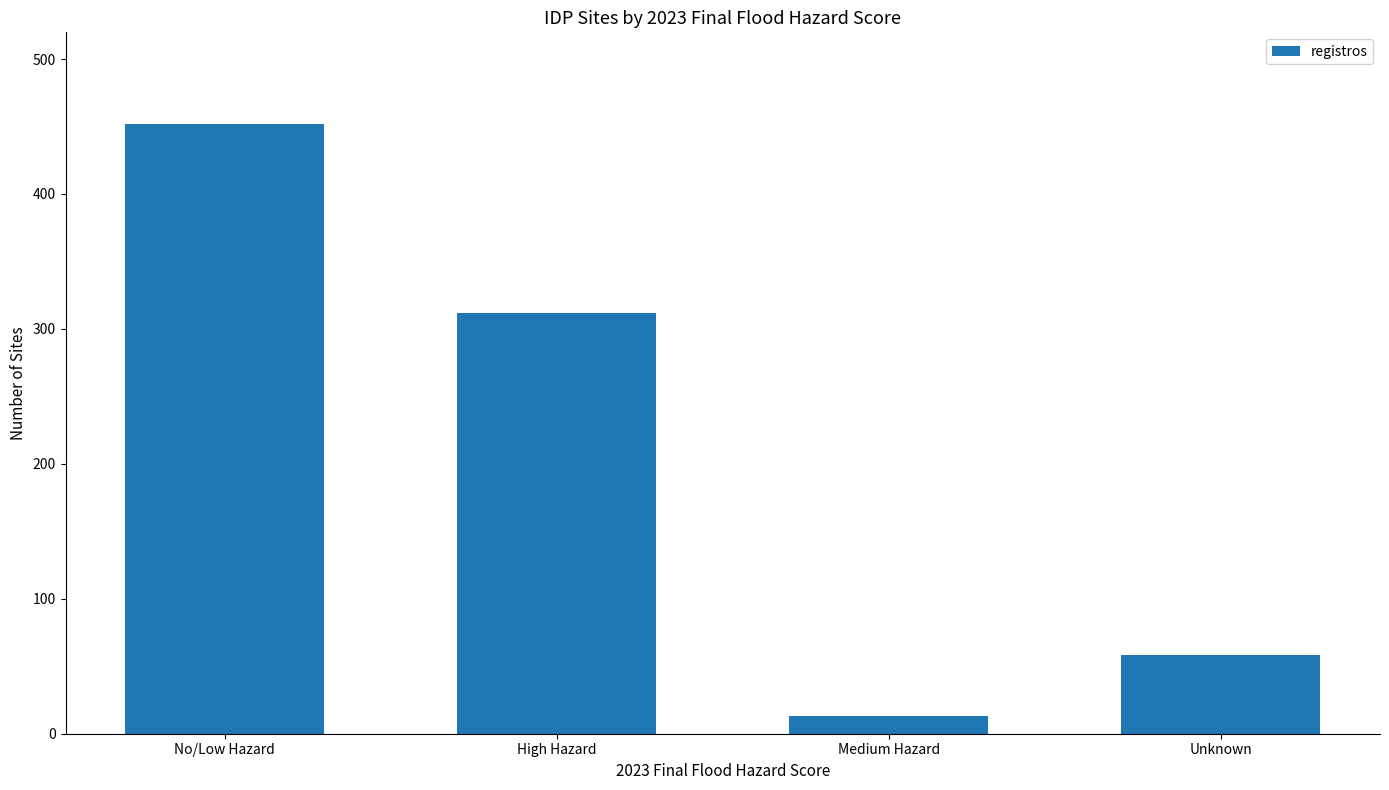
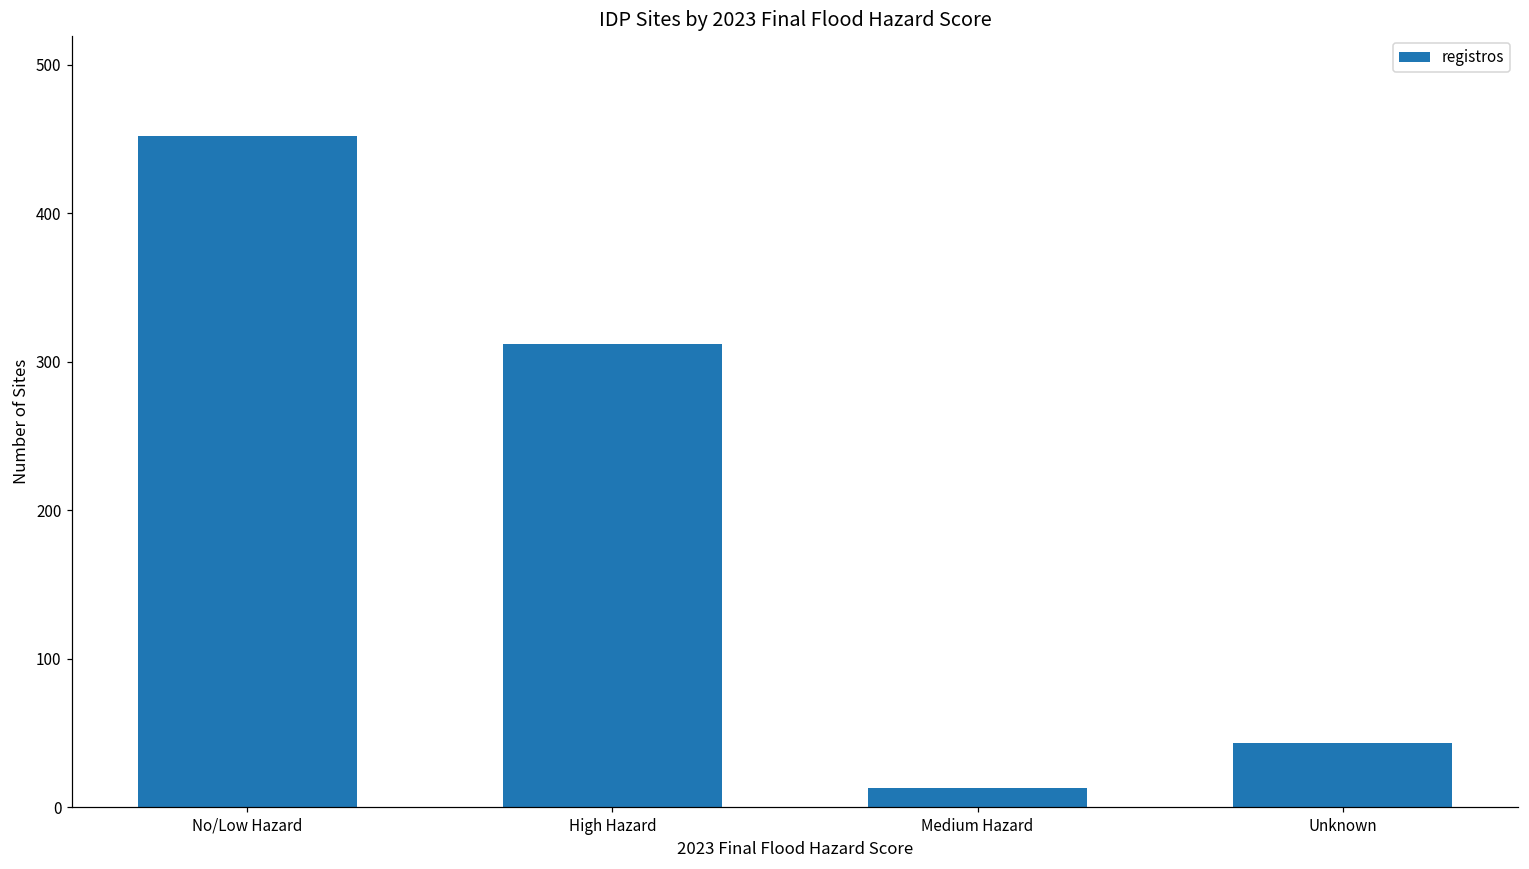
Unknown: 58 -> 43
